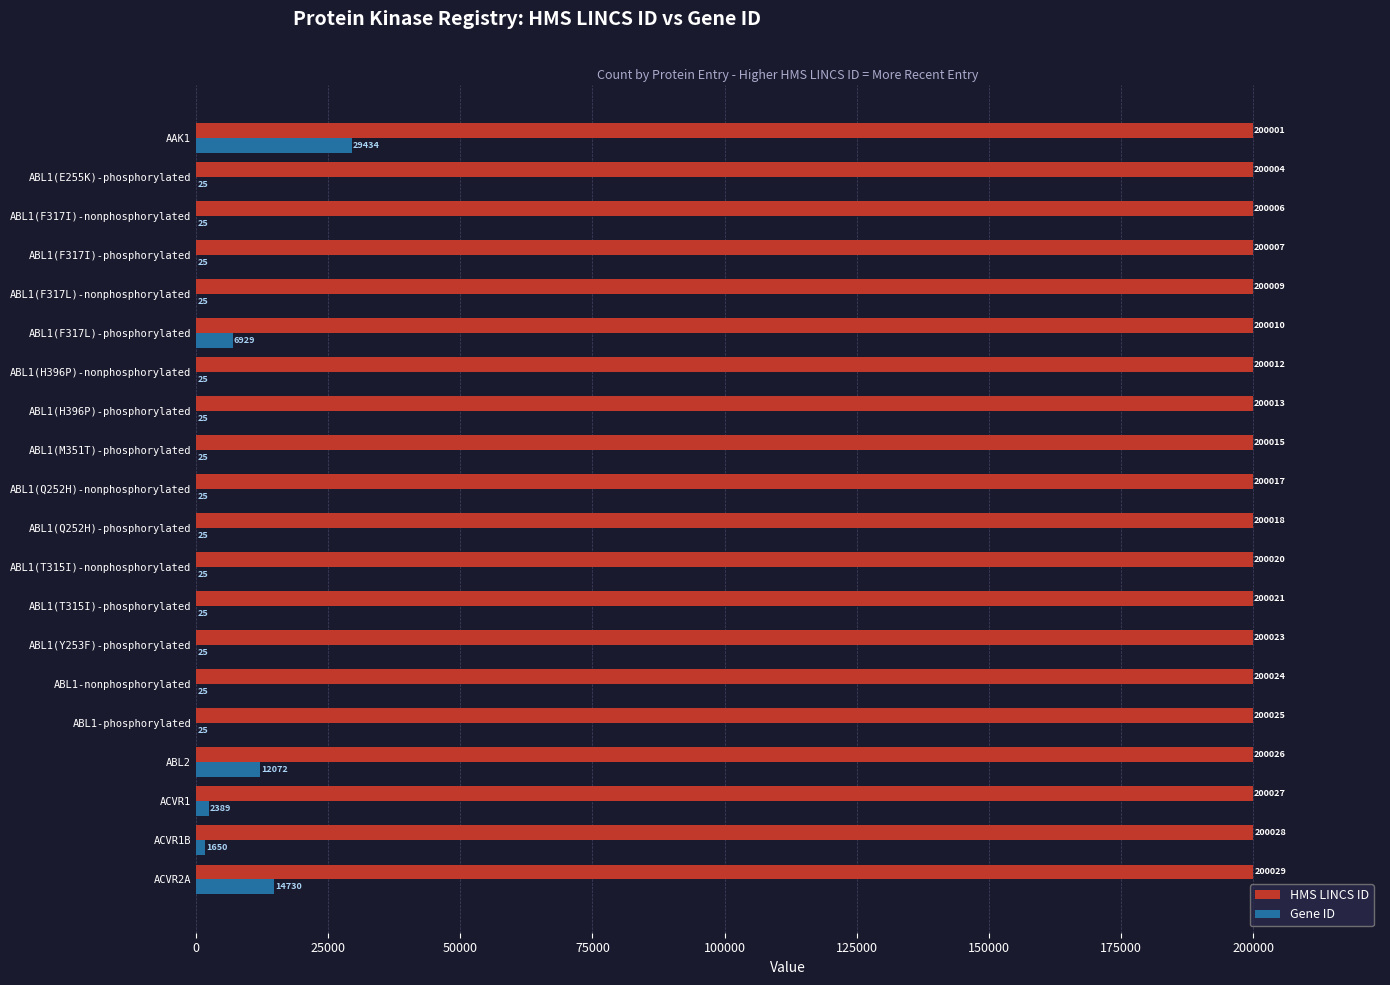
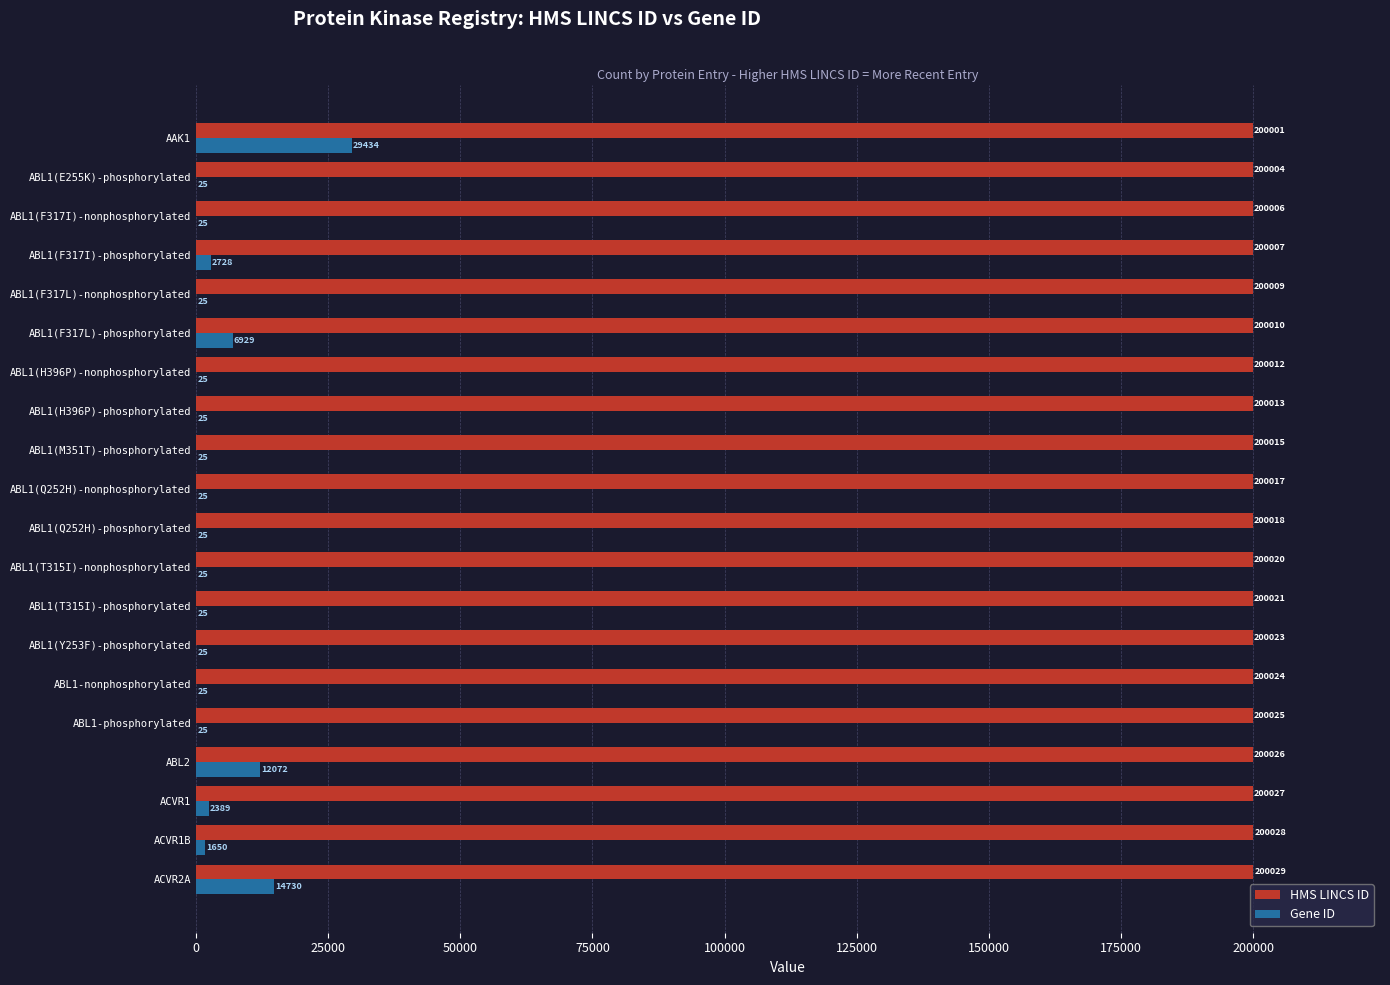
Gene ID, ABL1(F317I)-phosphorylated: 25 -> 2728
